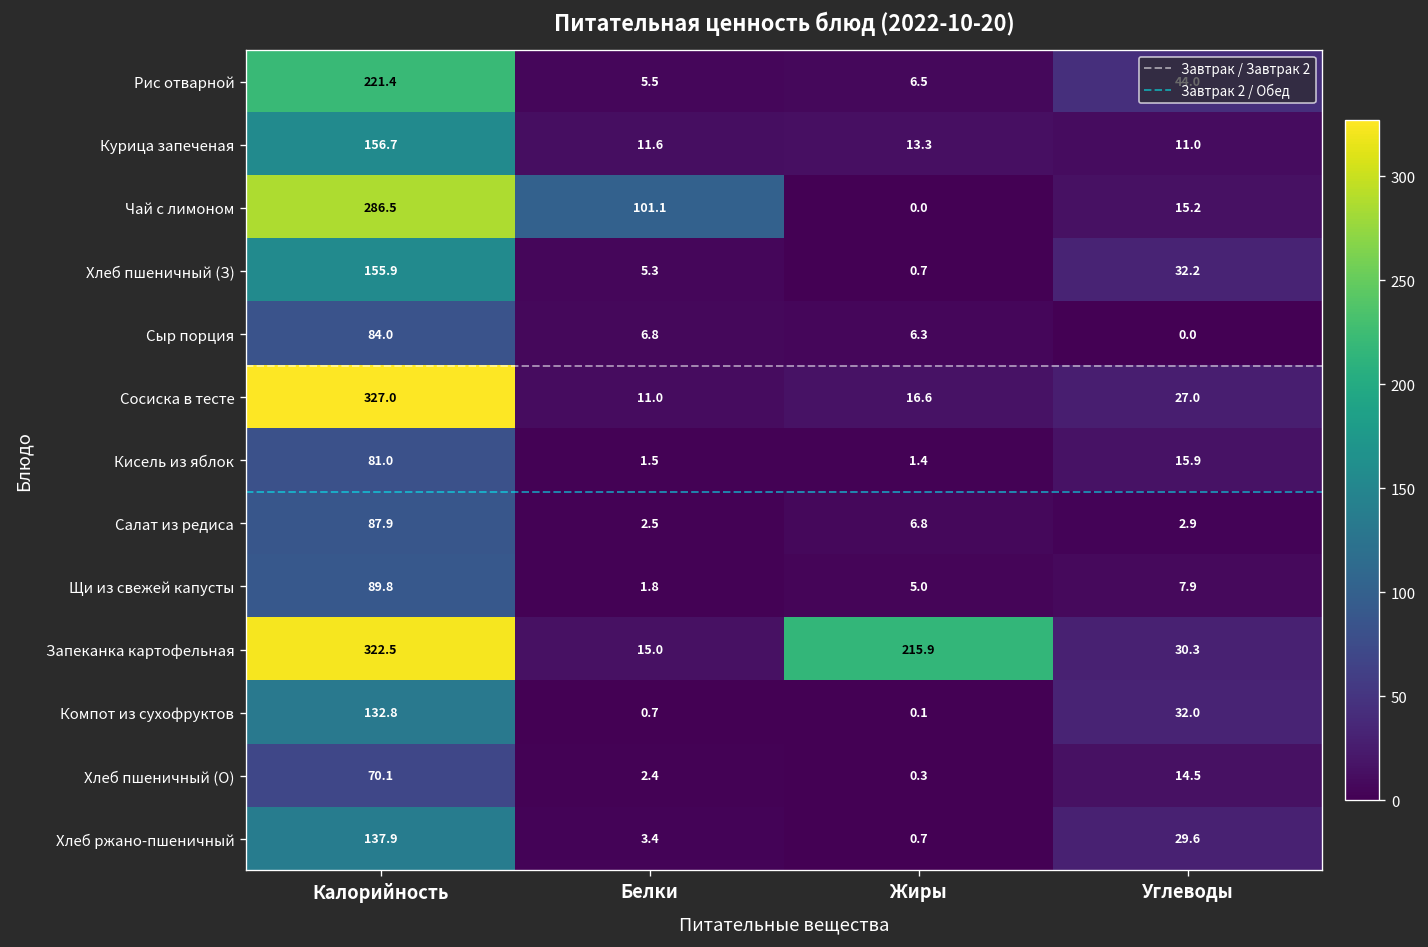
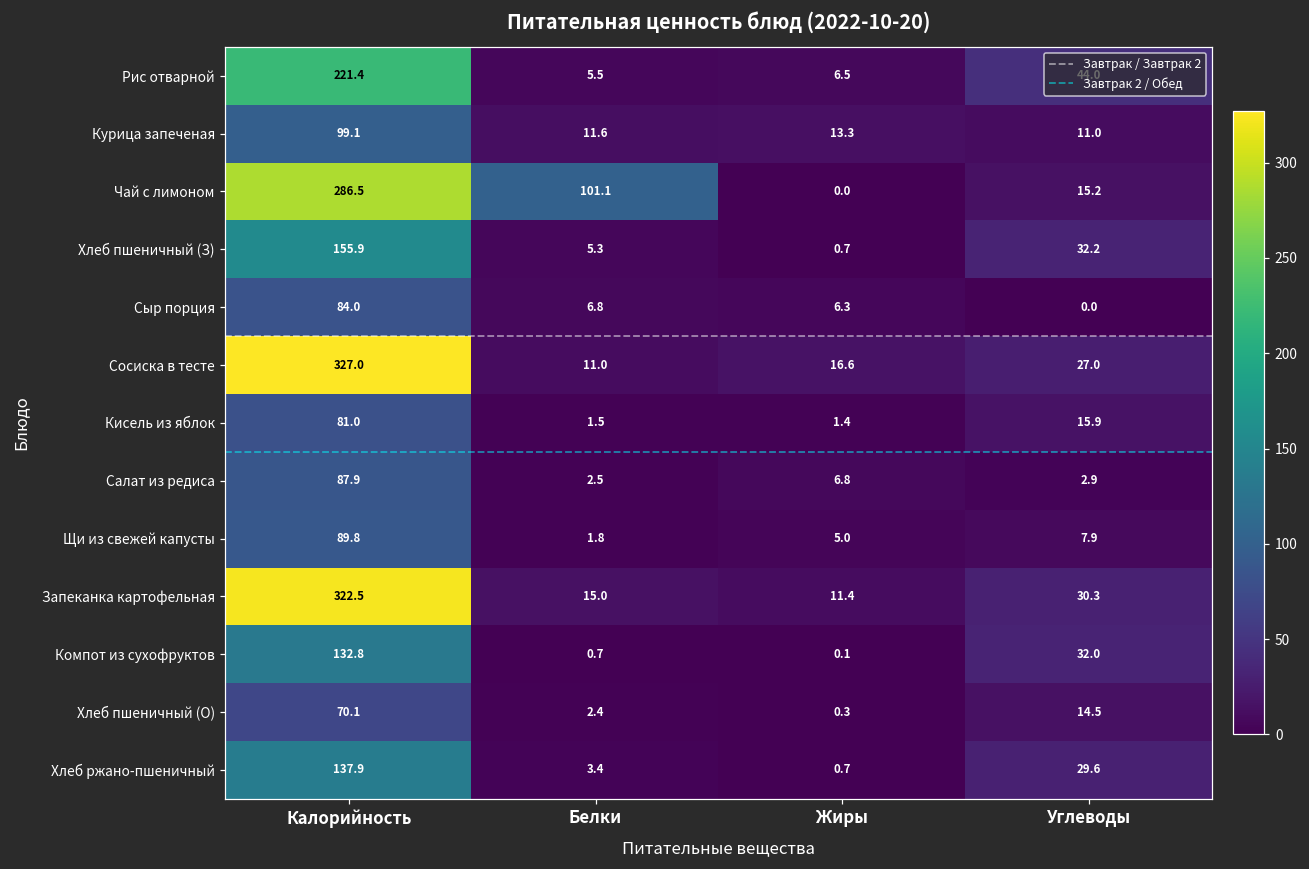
Курица запеченая, Калорийность: 156.7 -> 99.1
Запеканка картофельная, Жиры: 215.9 -> 11.4
